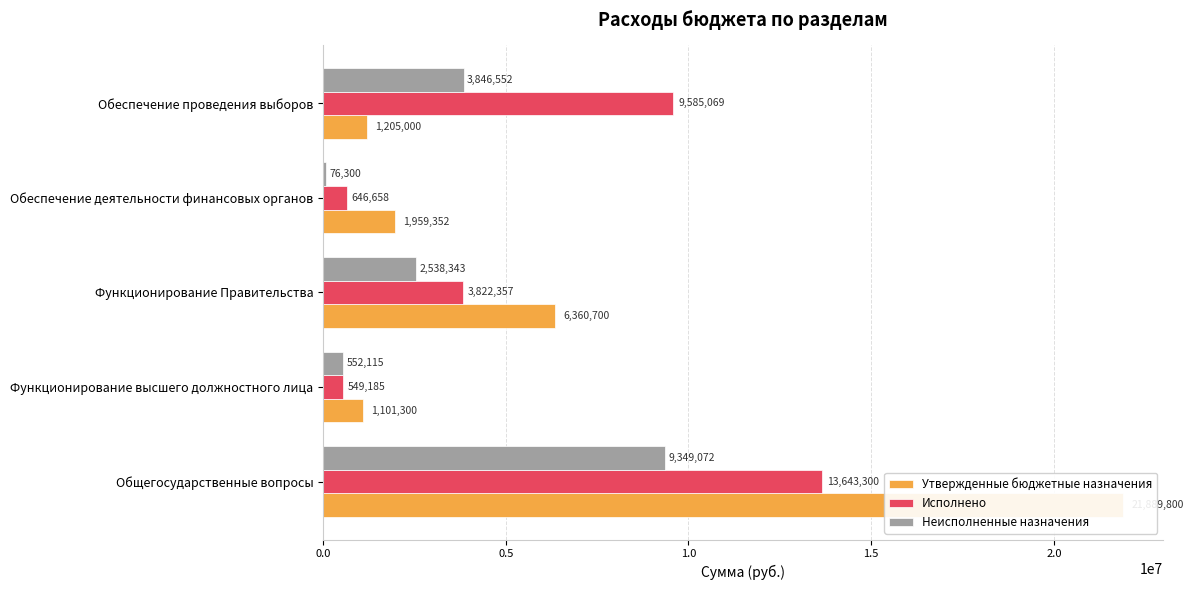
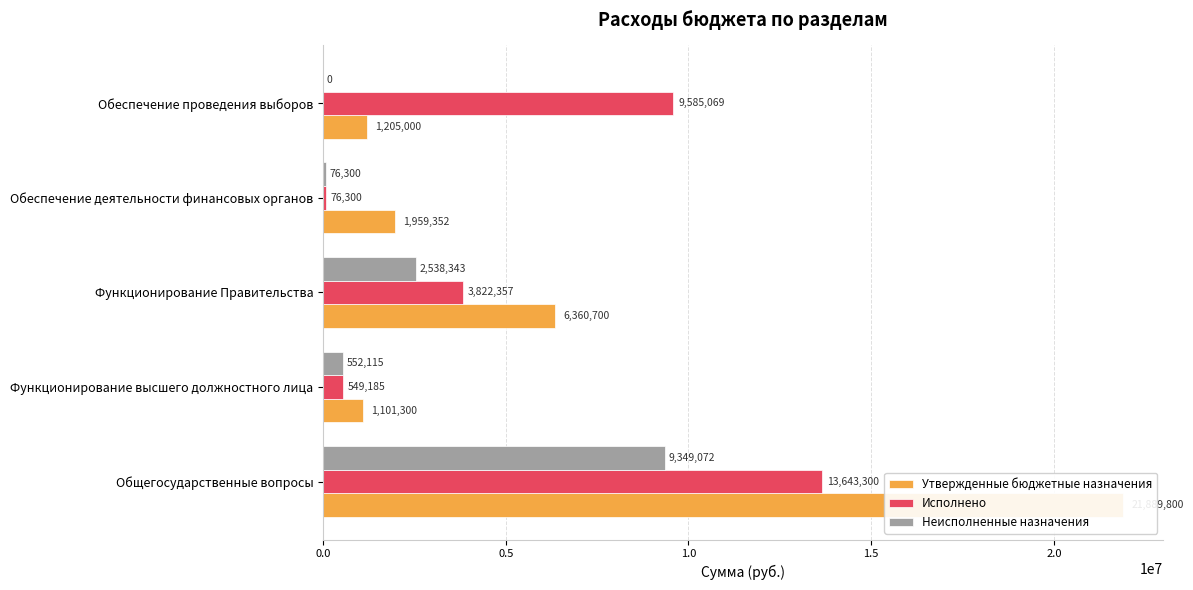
Неисполненные назначения, Обеспечение проведения выборов: 3,846,552 -> 0
Исполнено, Обеспечение деятельности финансовых органов: 646,658 -> 76,300
